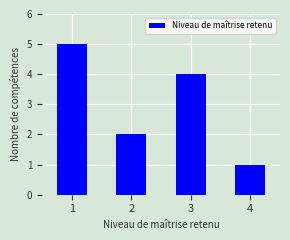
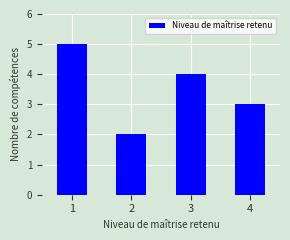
4: 1 -> 3
